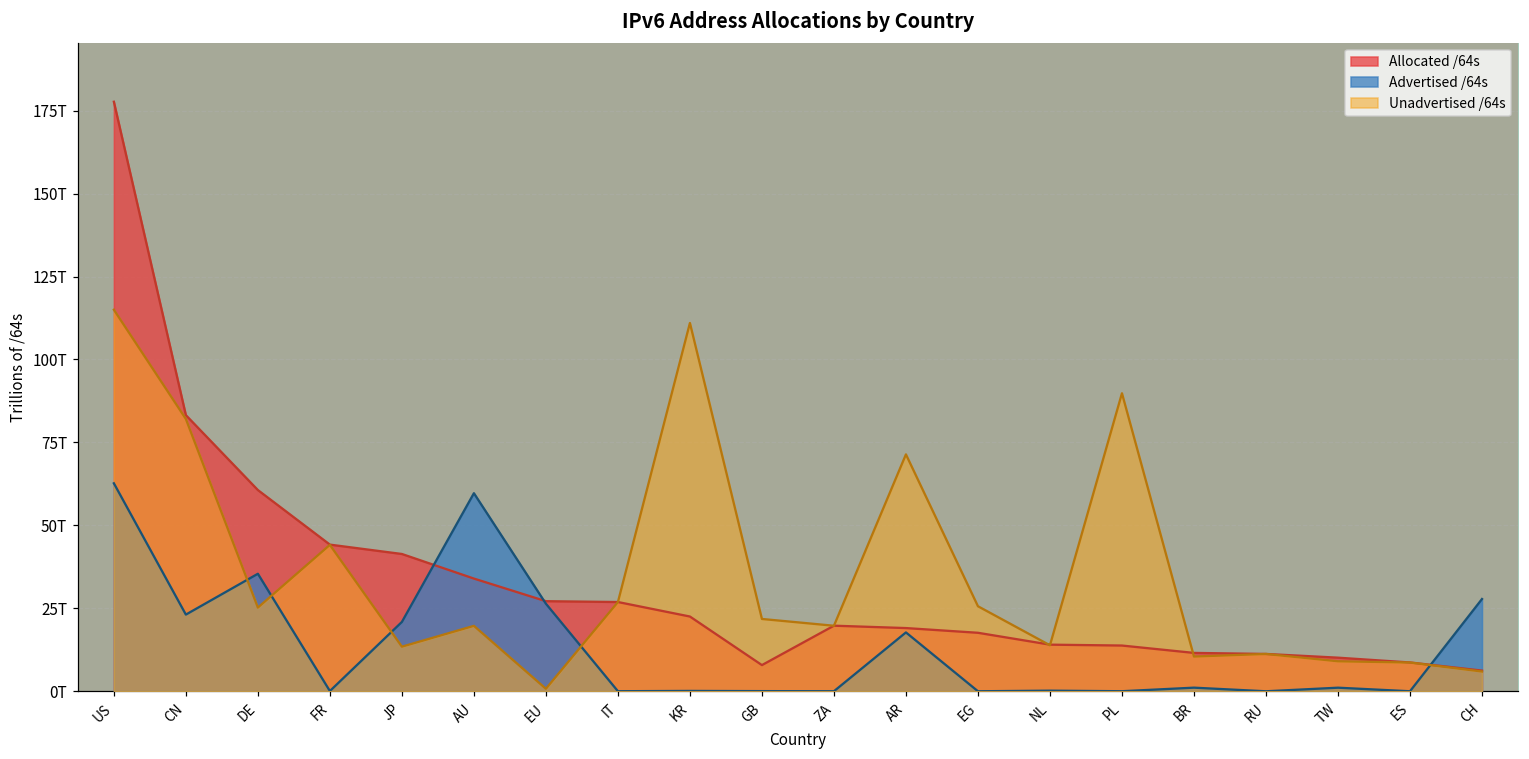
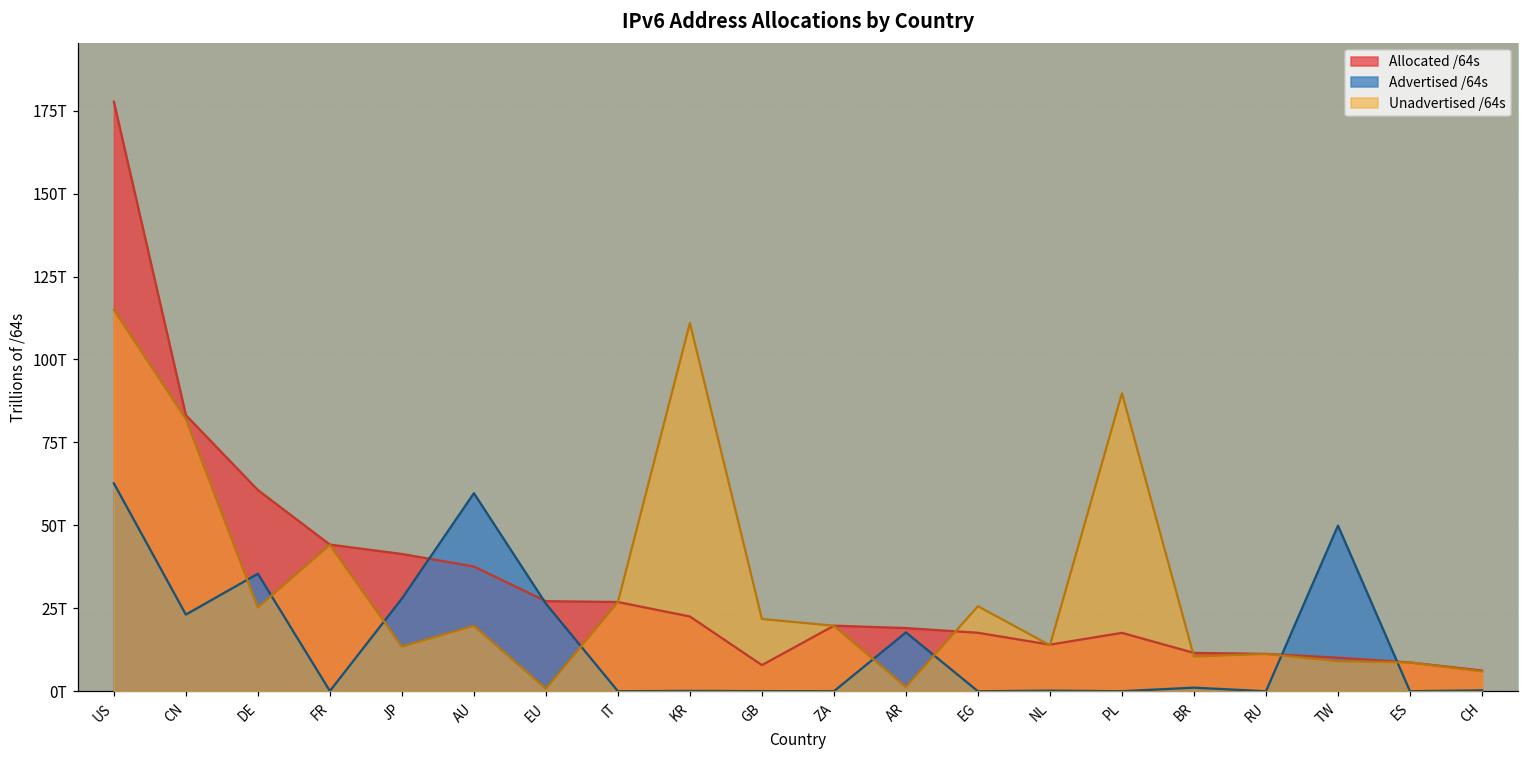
Advertised /64s, JP: 21T -> 28T
Allocated /64s, AU: 34T -> 38T
Unadvertised /64s, AR: 71T -> 1T
Allocated /64s, PL: 14T -> 18T
Advertised /64s, TW: 1T -> 50T
Advertised /64s, CH: 28T -> 0T
